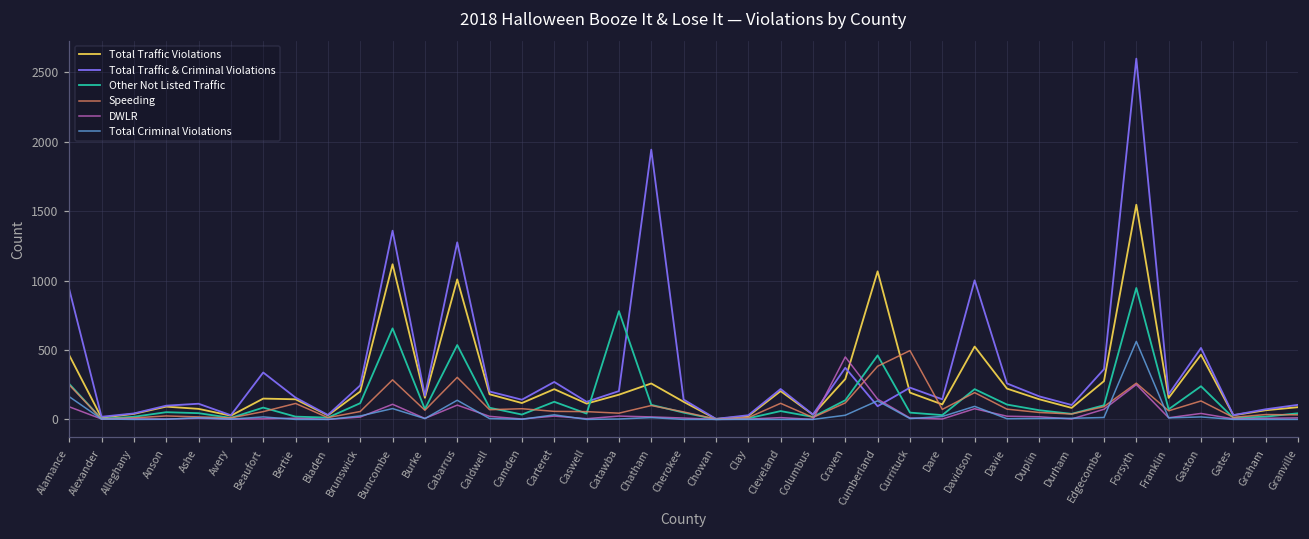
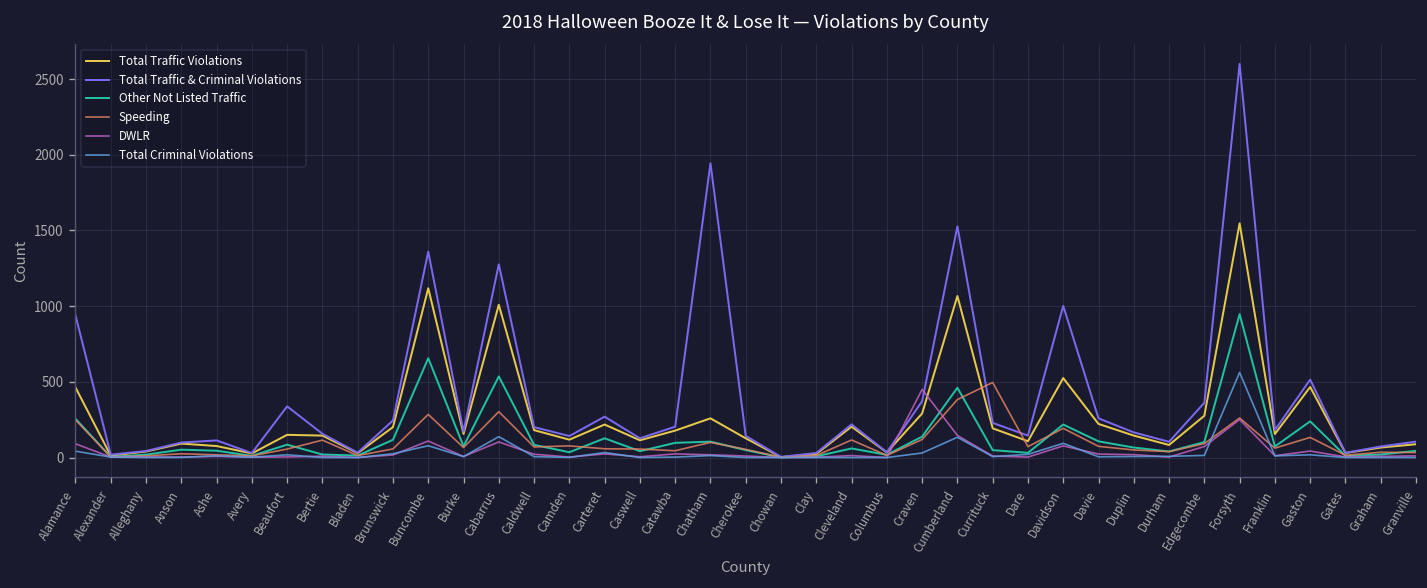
Total Criminal Violations, Alamance: 160 -> 40
Other Not Listed Traffic, Catawba: 780 -> 100
Total Traffic & Criminal Violations, Cumberland: 100 -> 1530
